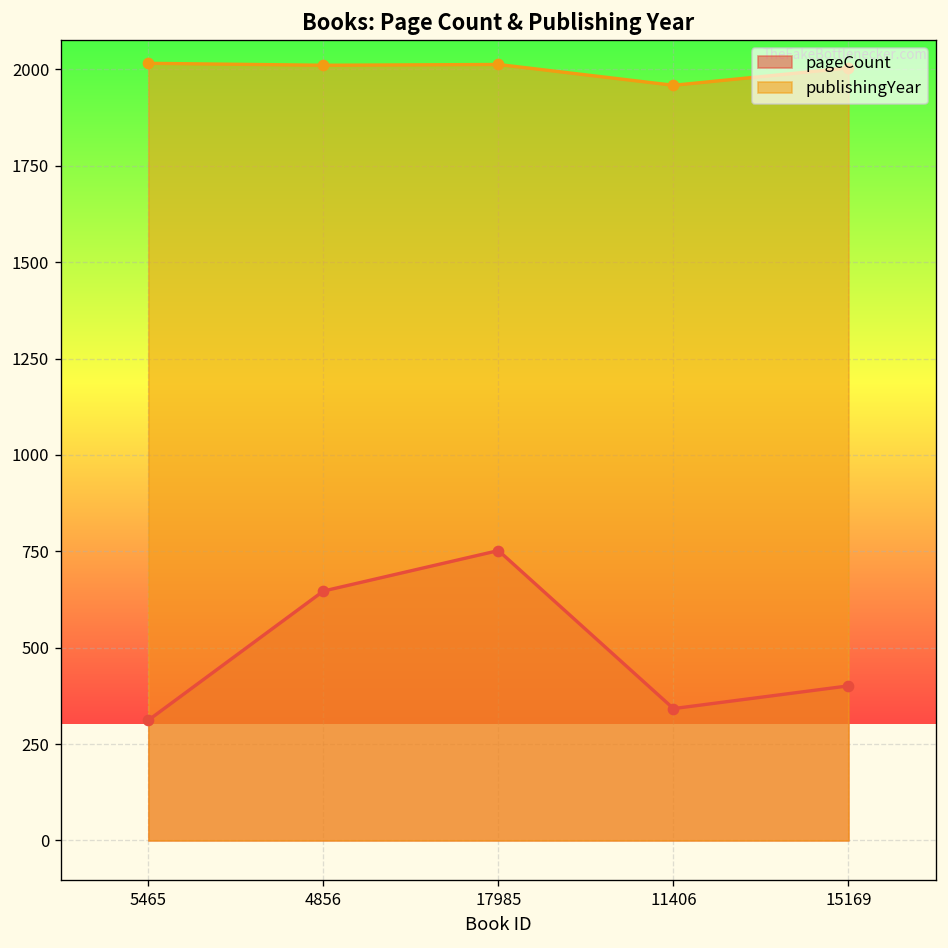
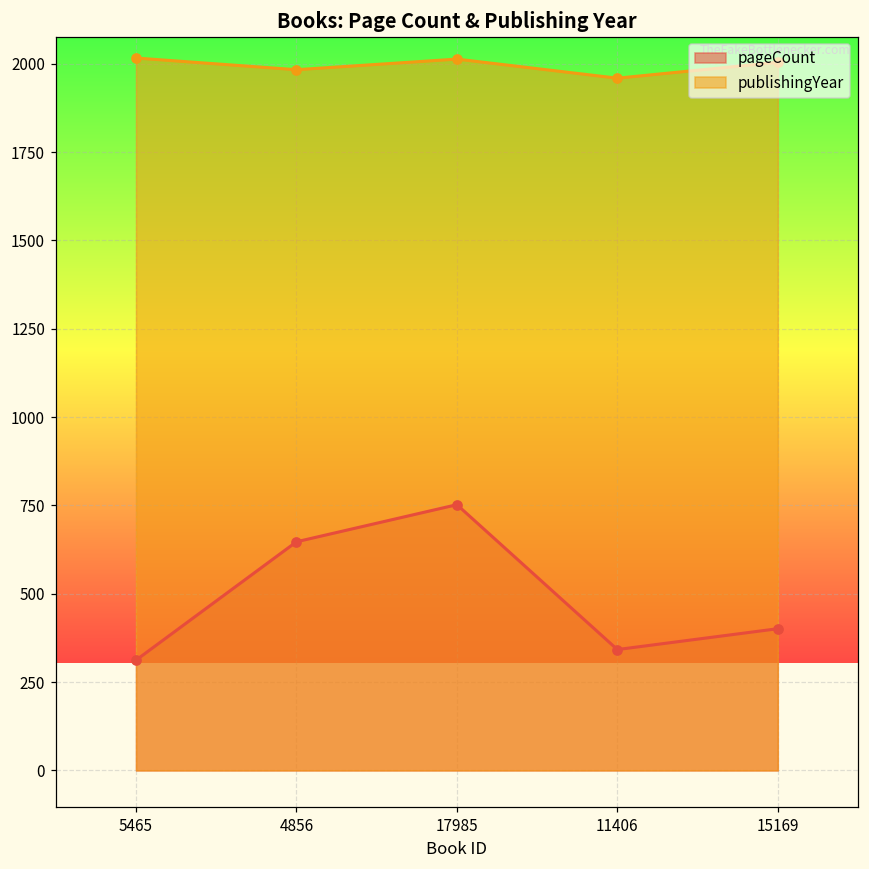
publishingYear, 4856: 2010 -> 1980
